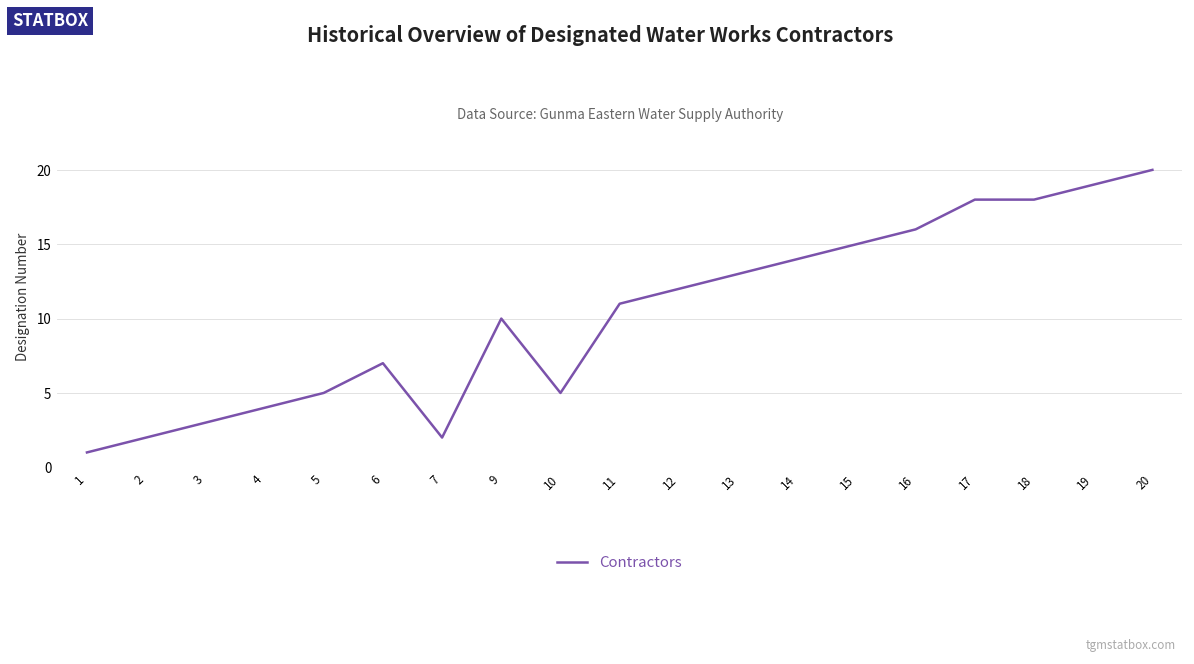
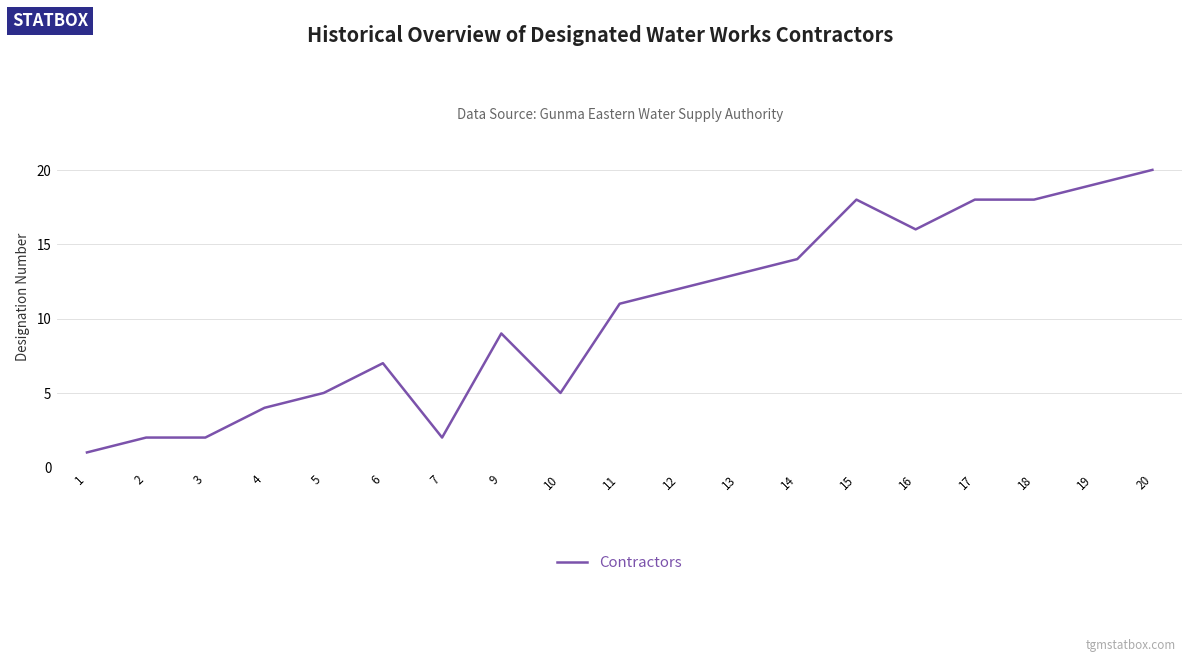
3: 3 -> 2
9: 10 -> 9
15: 15 -> 18
